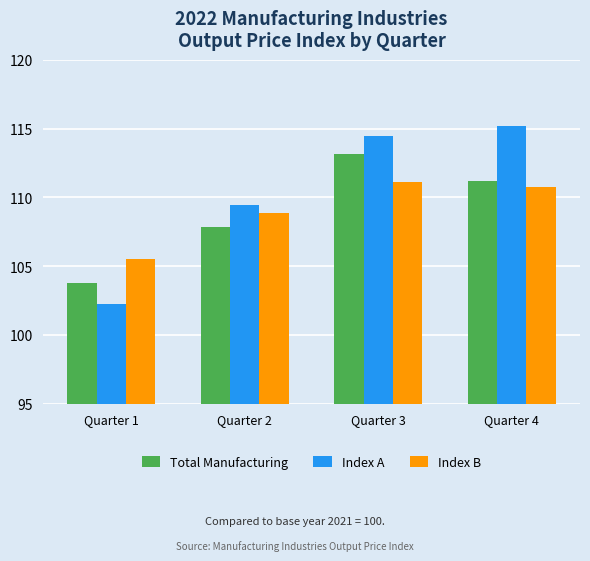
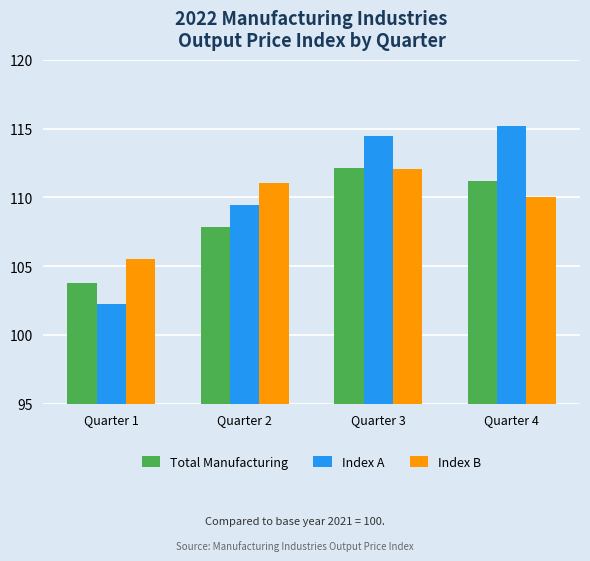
Index B, Quarter 2: 108.8 -> 111.0
Total Manufacturing, Quarter 3: 113.2 -> 112.2
Index B, Quarter 3: 111.1 -> 112.0
Index B, Quarter 4: 110.8 -> 110.0
